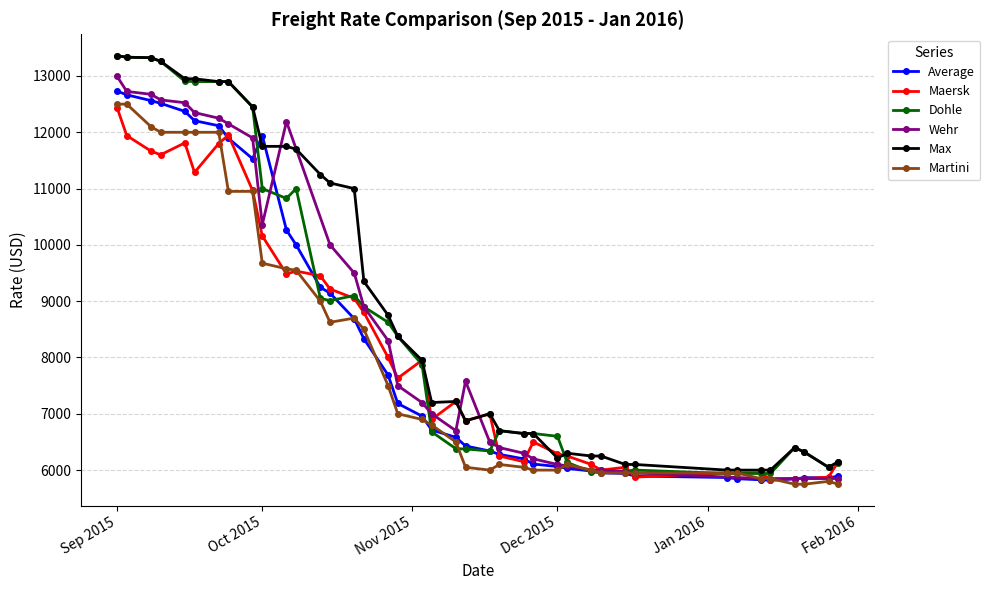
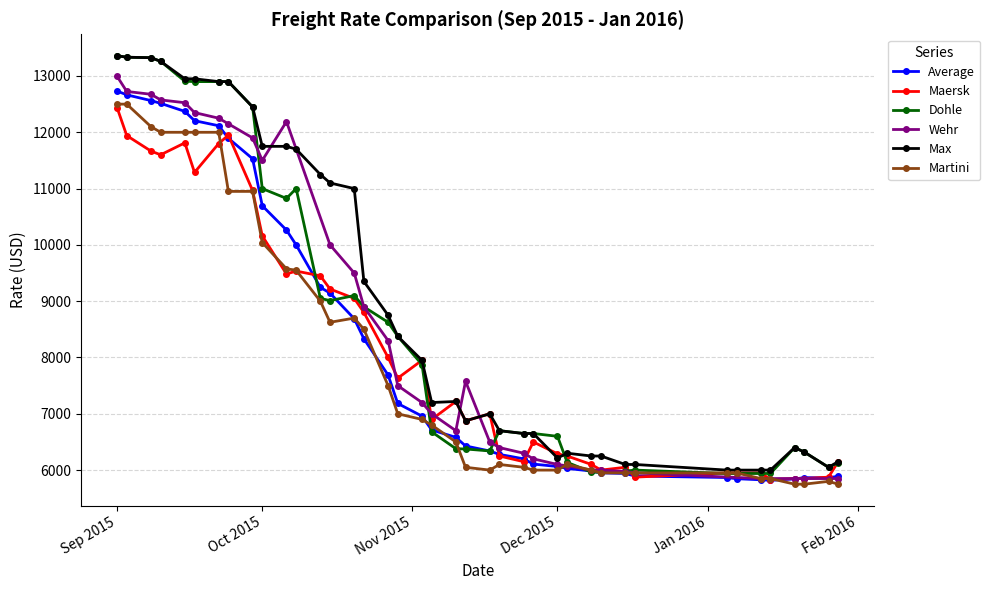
Average, Oct 2015: 11900 -> 10700
Wehr, Oct 2015: 10400 -> 11500
Martini, Oct 2015: 9700 -> 10000
